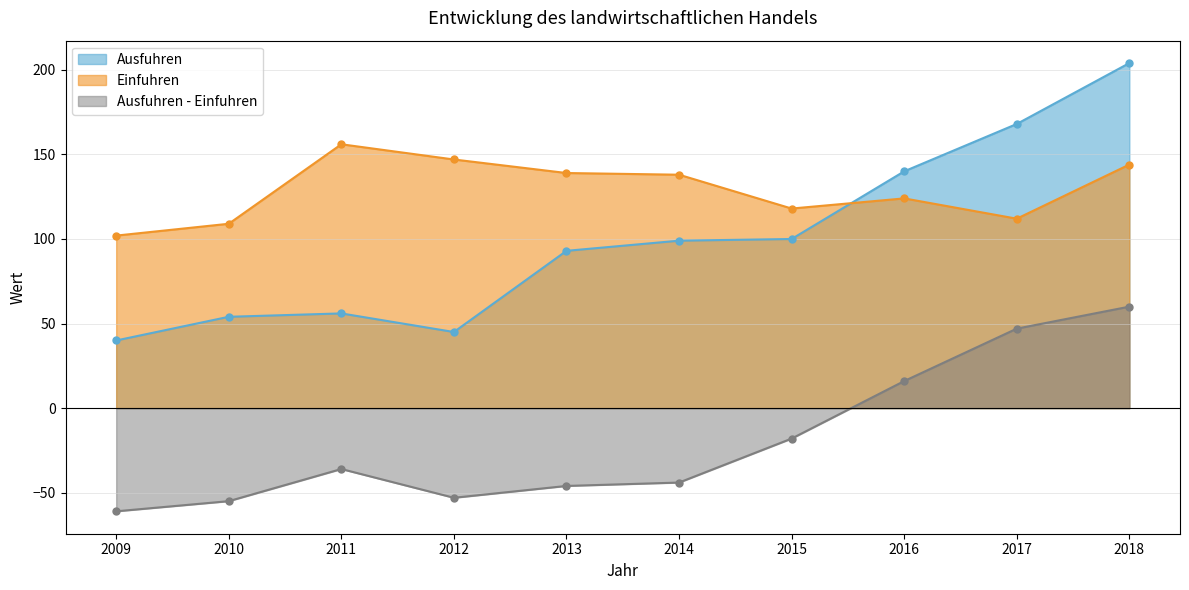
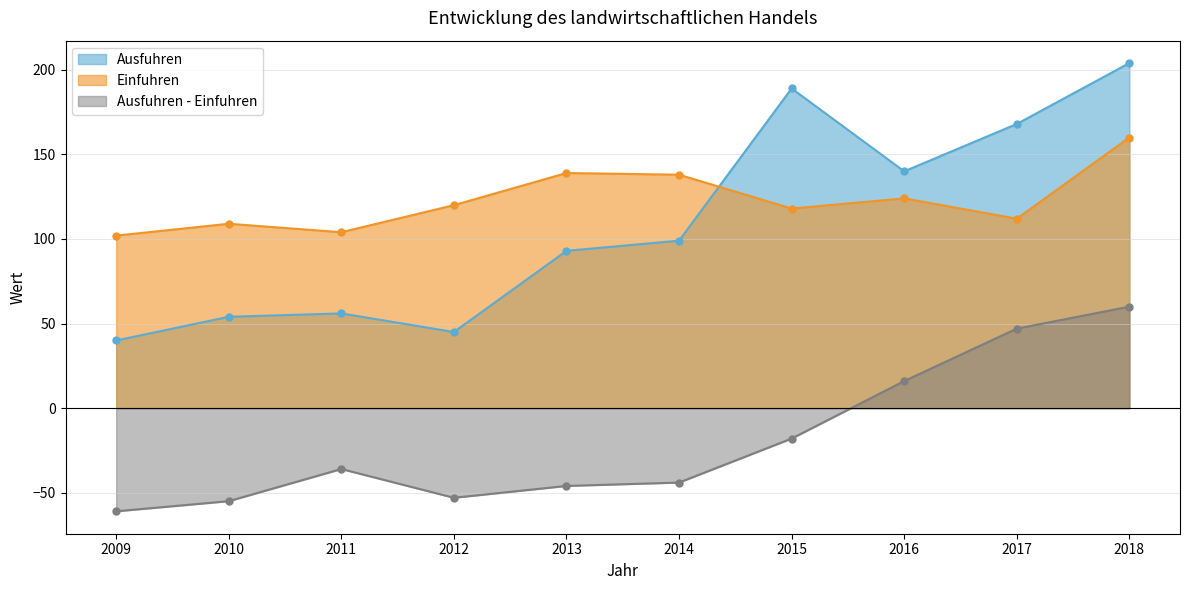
Einfuhren, 2011: 156 -> 104
Einfuhren, 2012: 147 -> 120
Ausfuhren, 2015: 100 -> 189
Einfuhren, 2018: 144 -> 160
